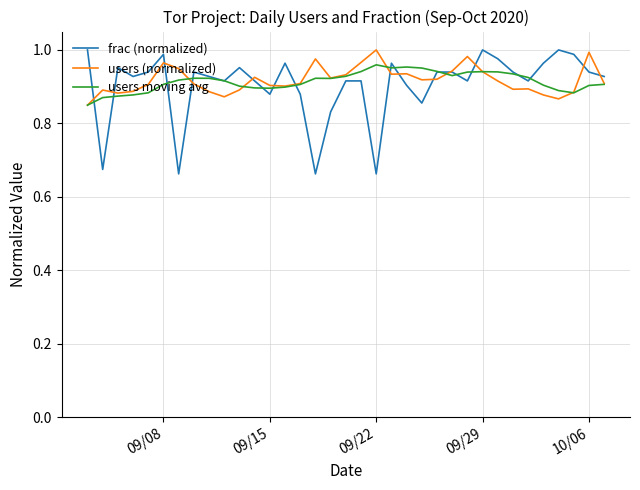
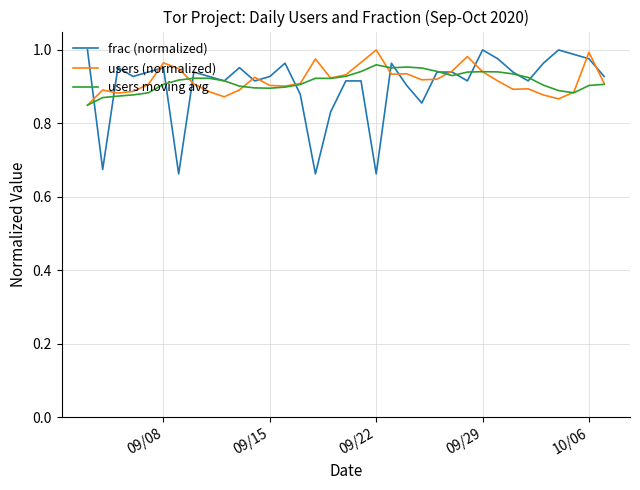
frac (normalized), 09/08: 0.99 -> 0.95
frac (normalized), 09/15: 0.88 -> 0.93
frac (normalized), 10/06: 0.94 -> 0.98
